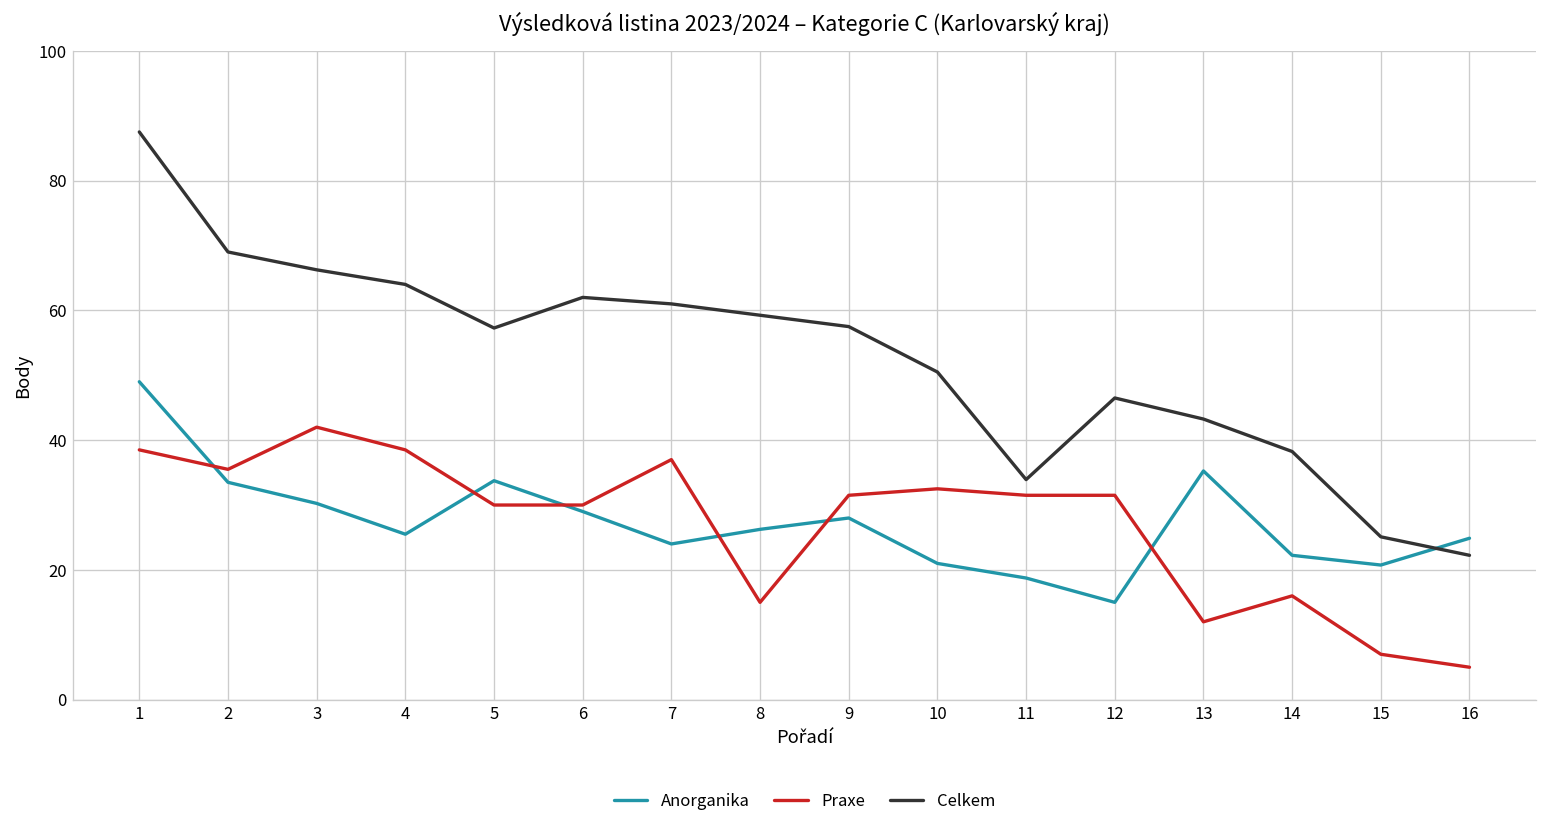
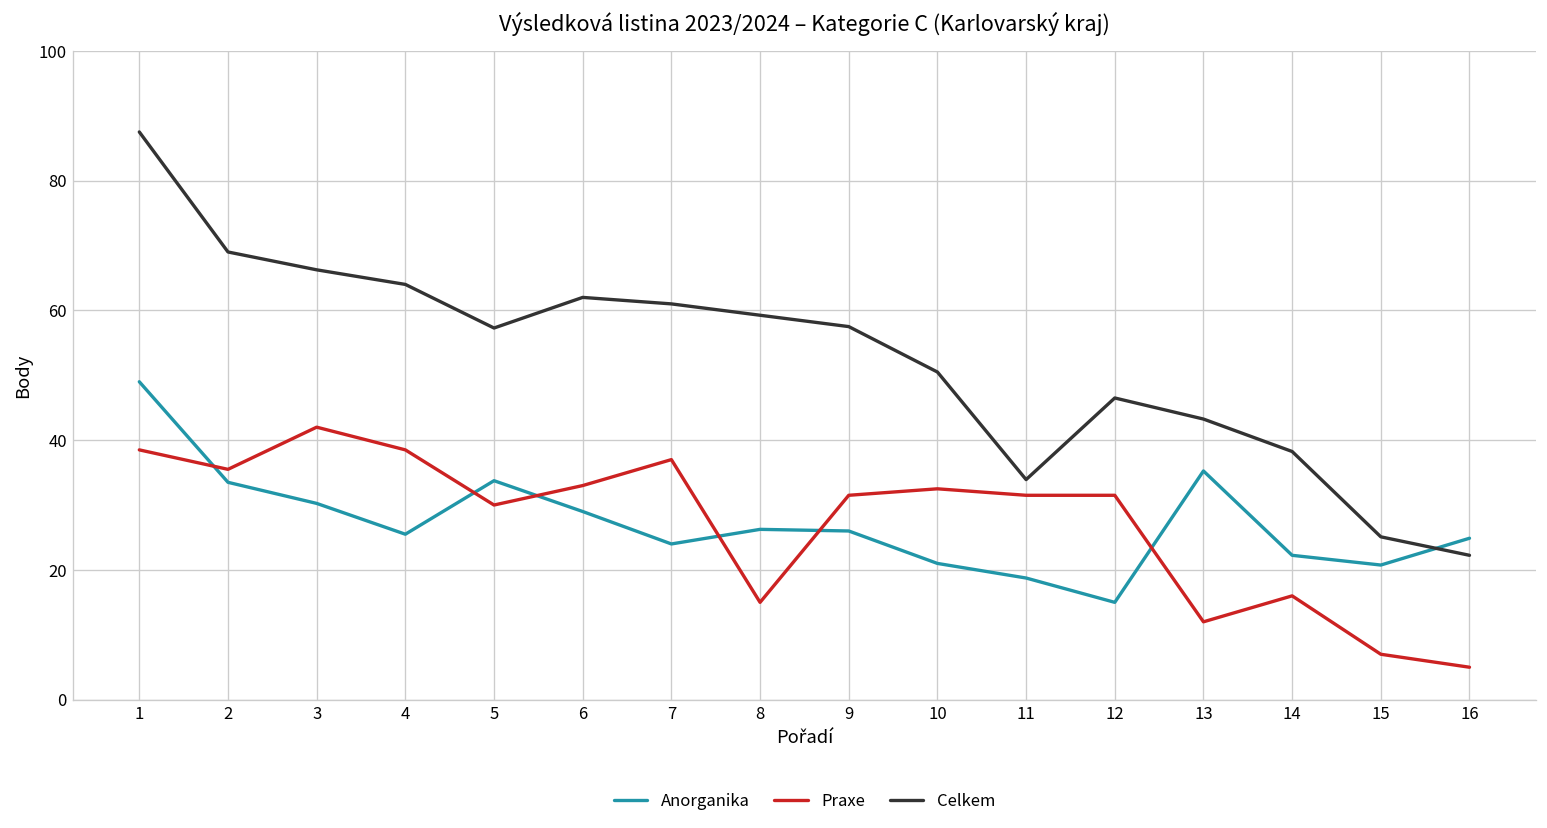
Praxe, 6: 30 -> 33
Anorganika, 9: 28 -> 26
